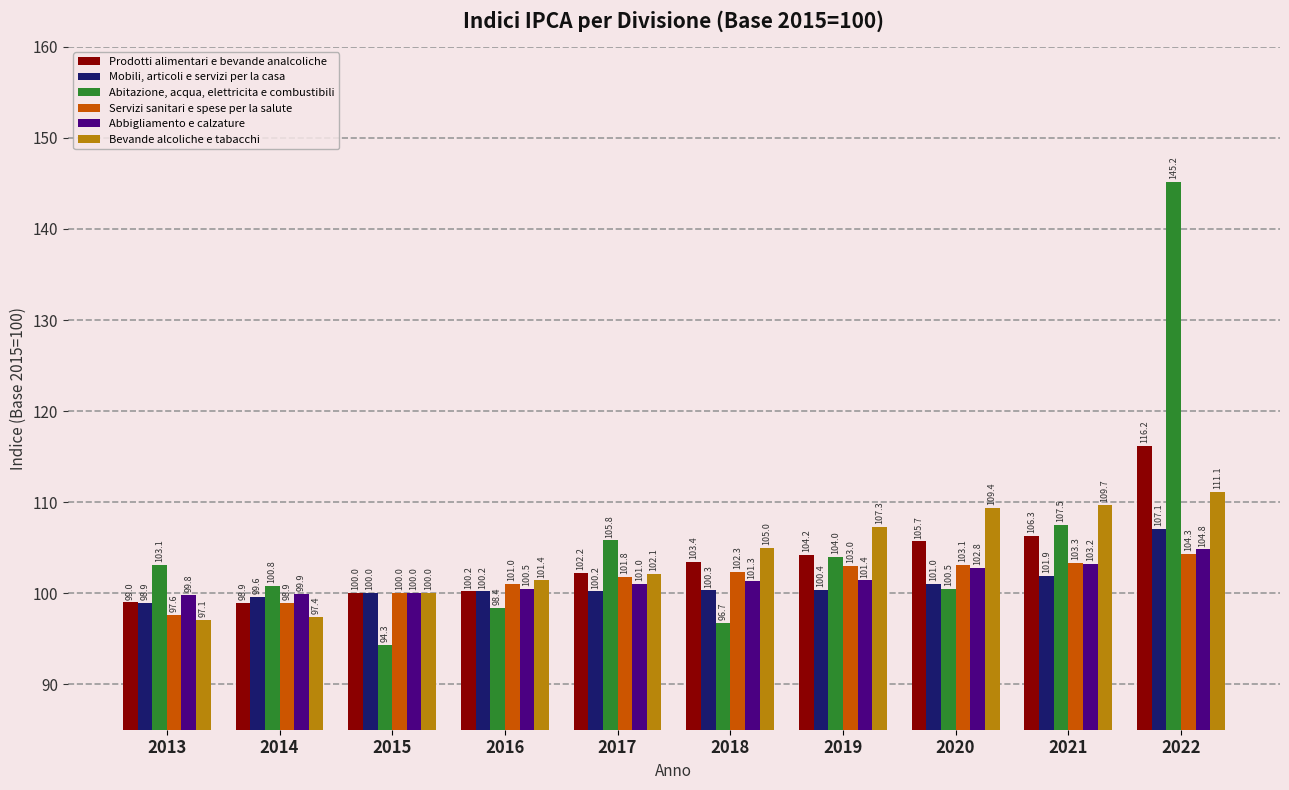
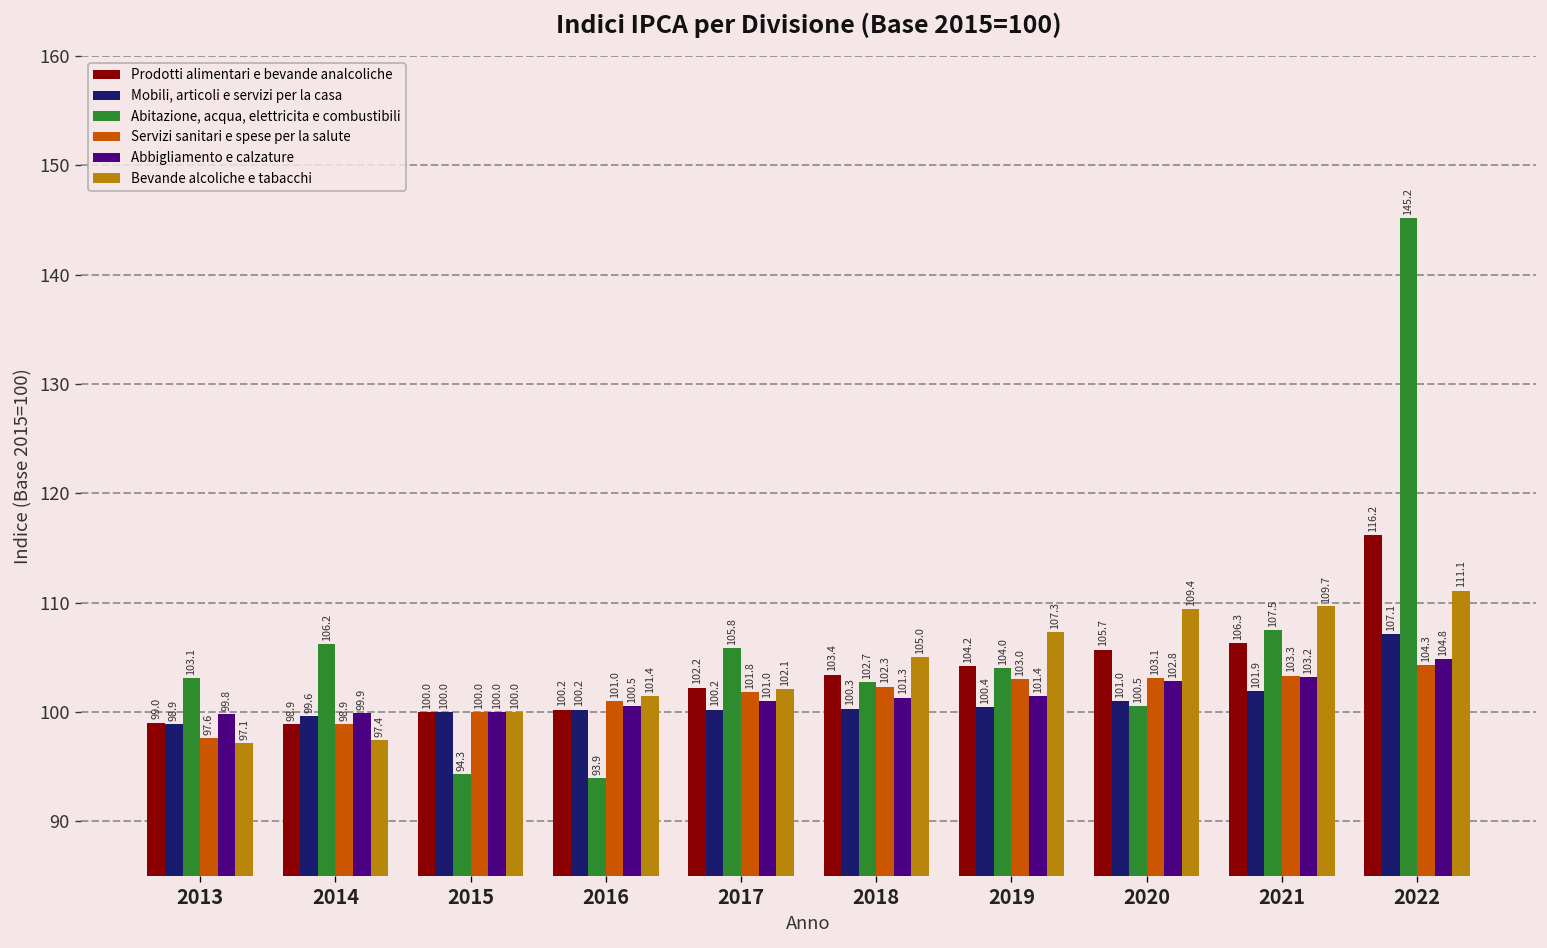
Abitazione, acqua, elettricita e combustibili, 2014: 100.8 -> 106.2
Abitazione, acqua, elettricita e combustibili, 2016: 98.4 -> 93.9
Abitazione, acqua, elettricita e combustibili, 2018: 96.7 -> 102.7
